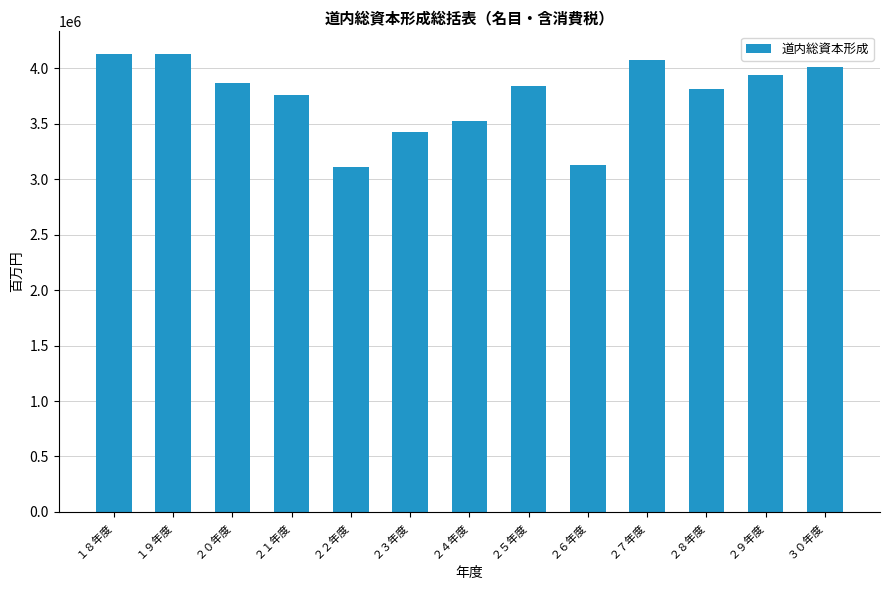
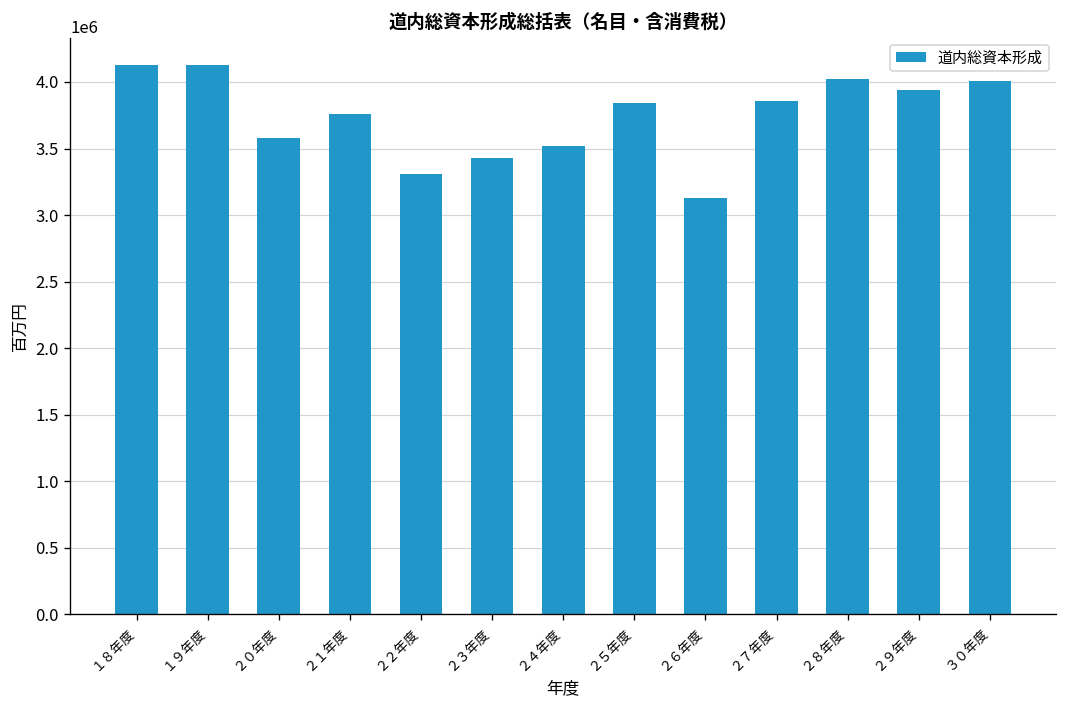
２０年度: 3860000 -> 3580000
２２年度: 3110000 -> 3310000
２７年度: 4080000 -> 3860000
２８年度: 3810000 -> 4020000
